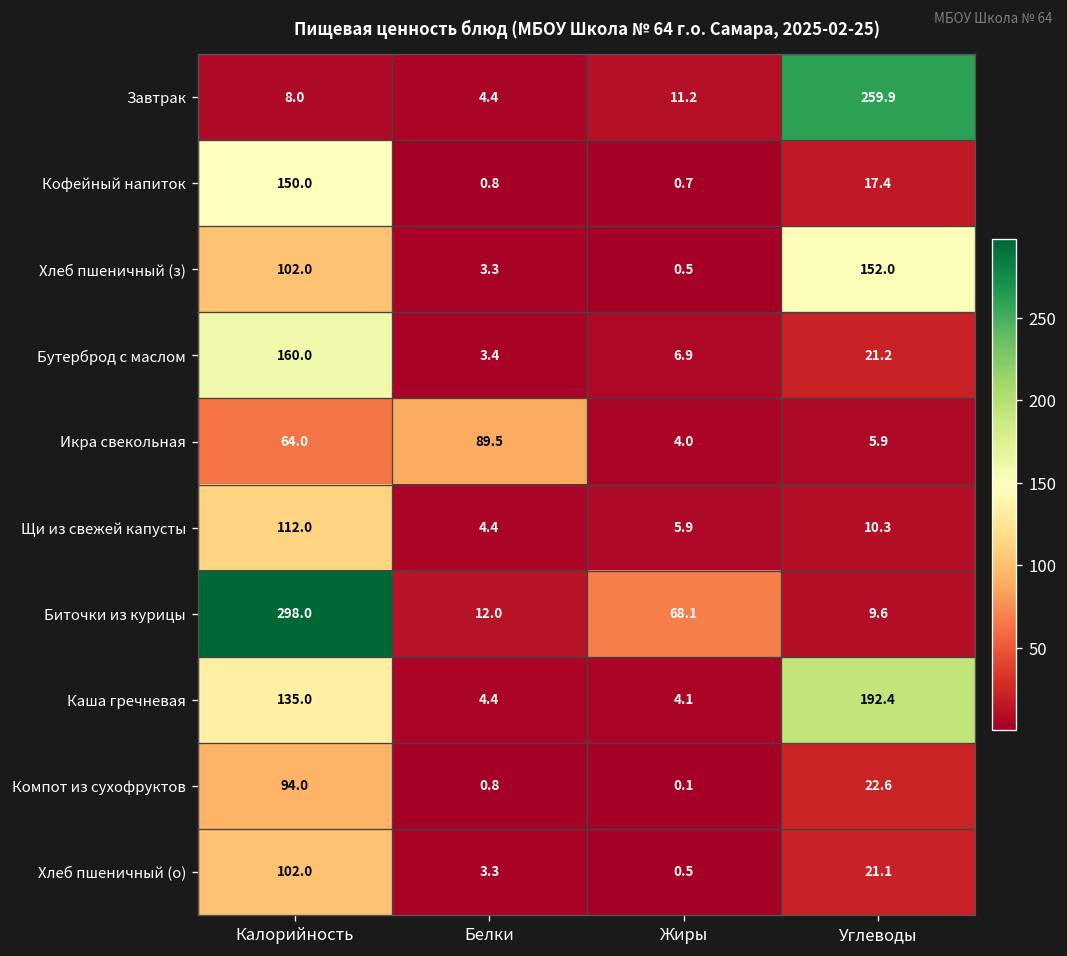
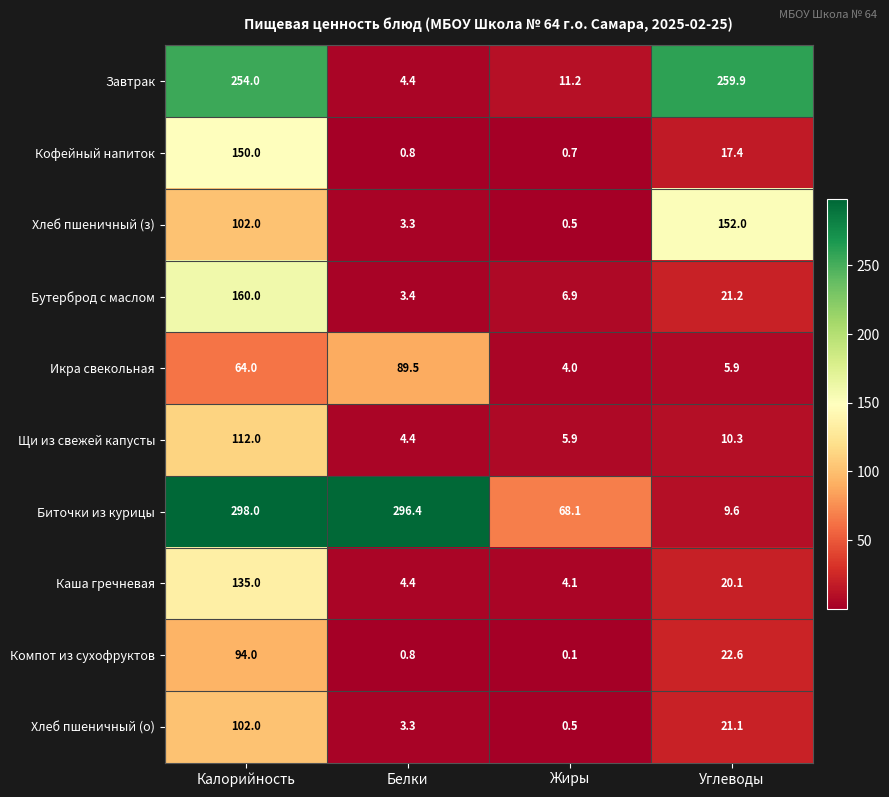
Завтрак, Калорийность: 8.0 -> 254.0
Биточки из курицы, Белки: 12.0 -> 296.4
Каша гречневая, Углеводы: 192.4 -> 20.1
